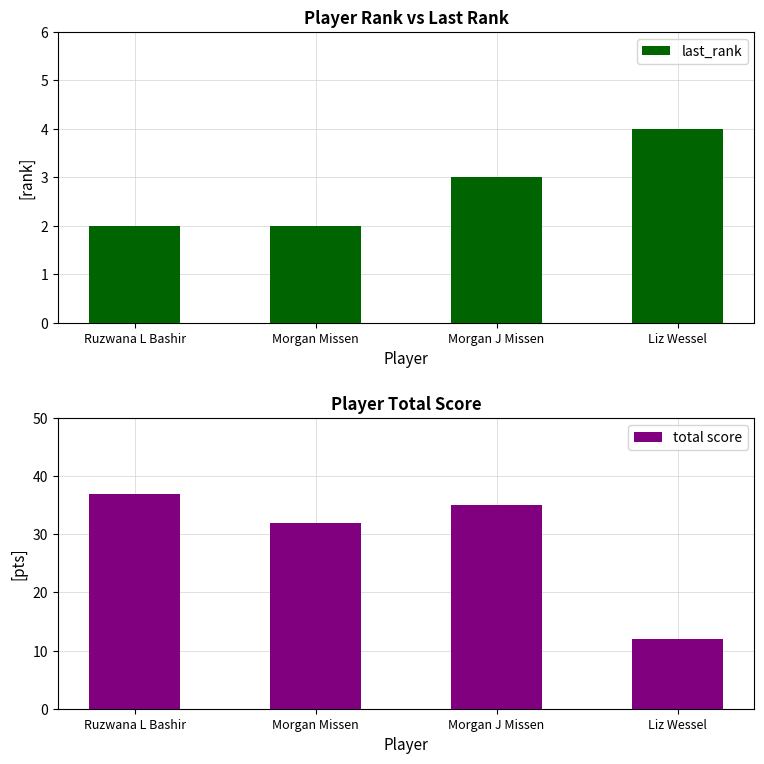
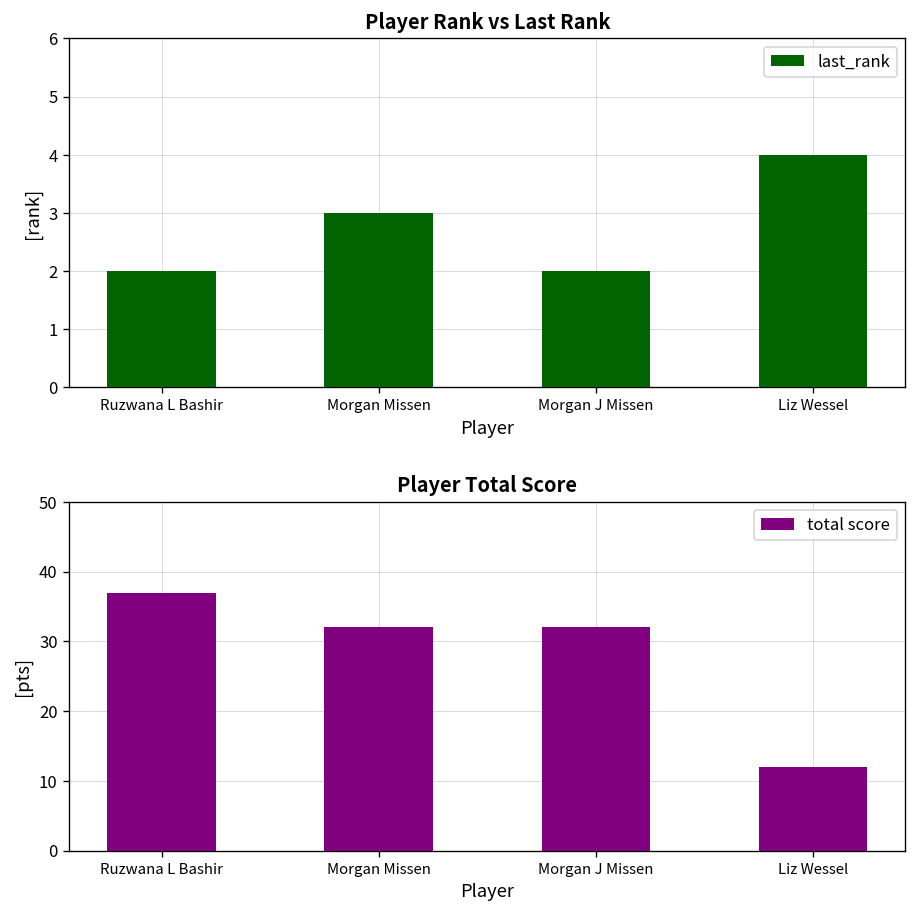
Player Rank vs Last Rank, Morgan Missen: 2 -> 3
Player Rank vs Last Rank, Morgan J Missen: 3 -> 2
Player Total Score, Morgan J Missen: 35 -> 32
